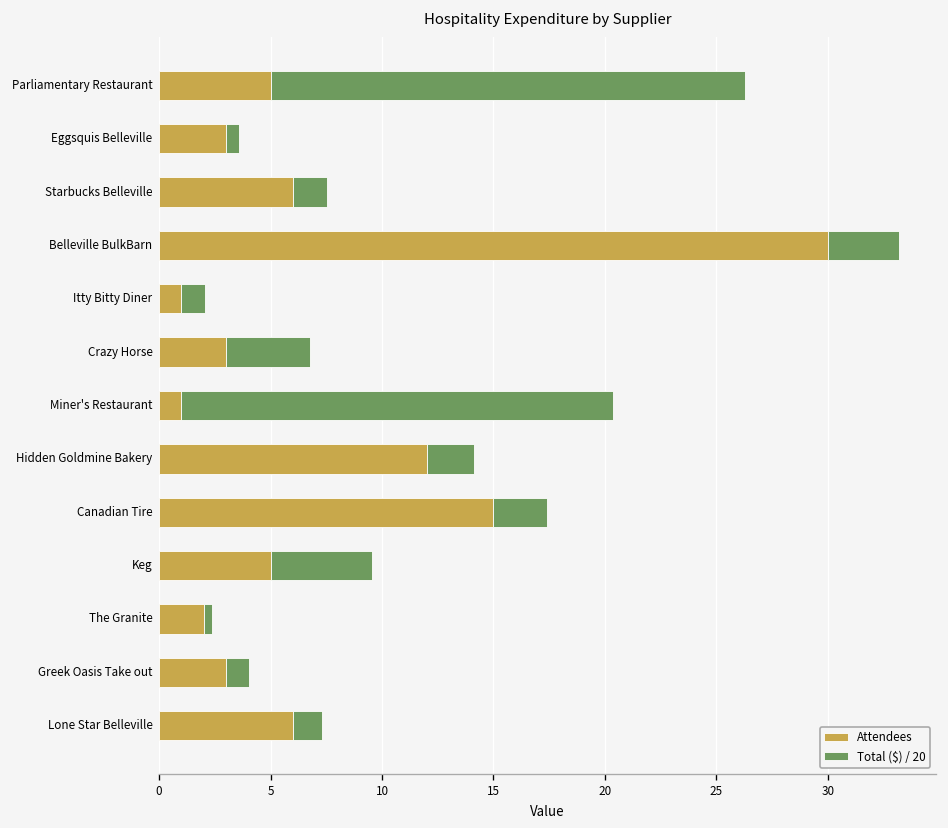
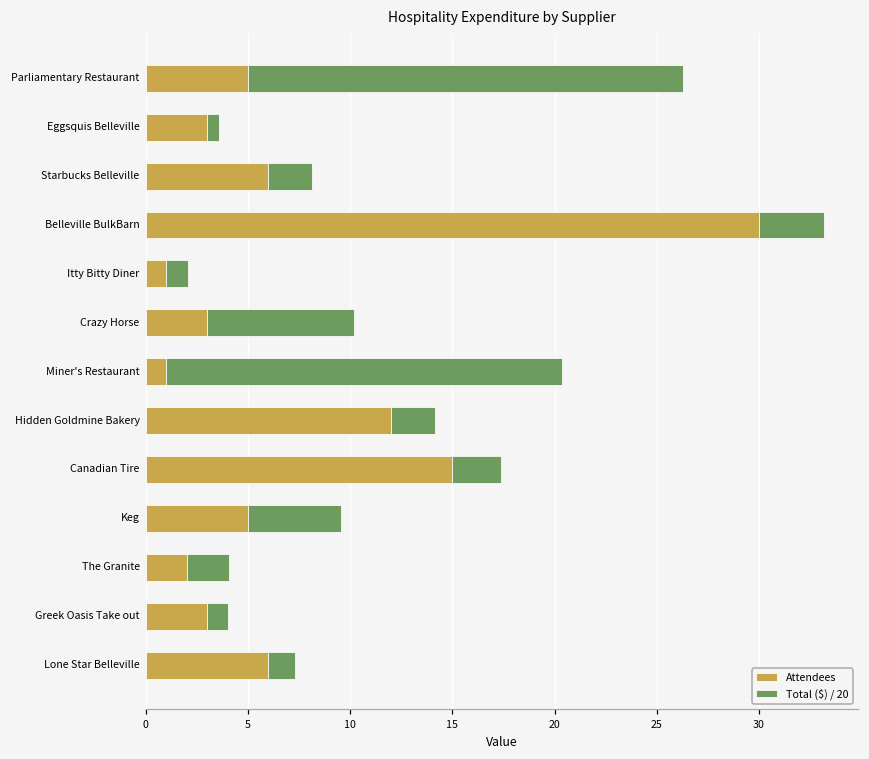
Total ($) / 20, Starbucks Belleville: 1.6 -> 2.1
Total ($) / 20, Crazy Horse: 3.8 -> 7.2
Total ($) / 20, The Granite: 0.4 -> 2.1
